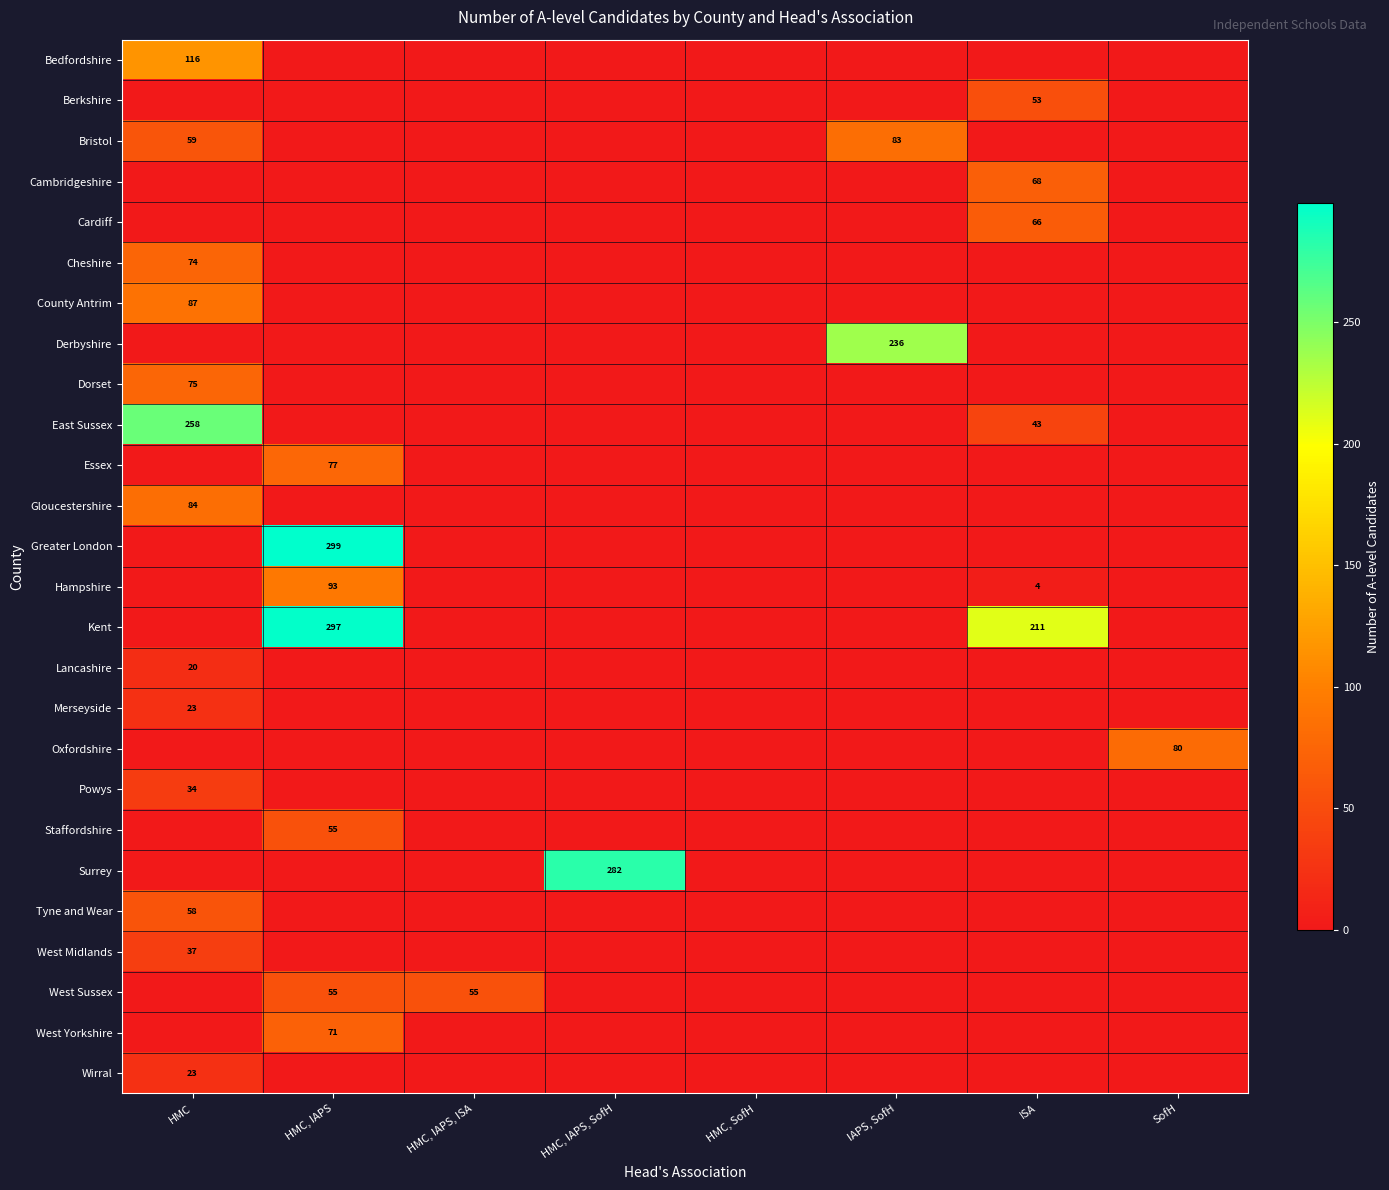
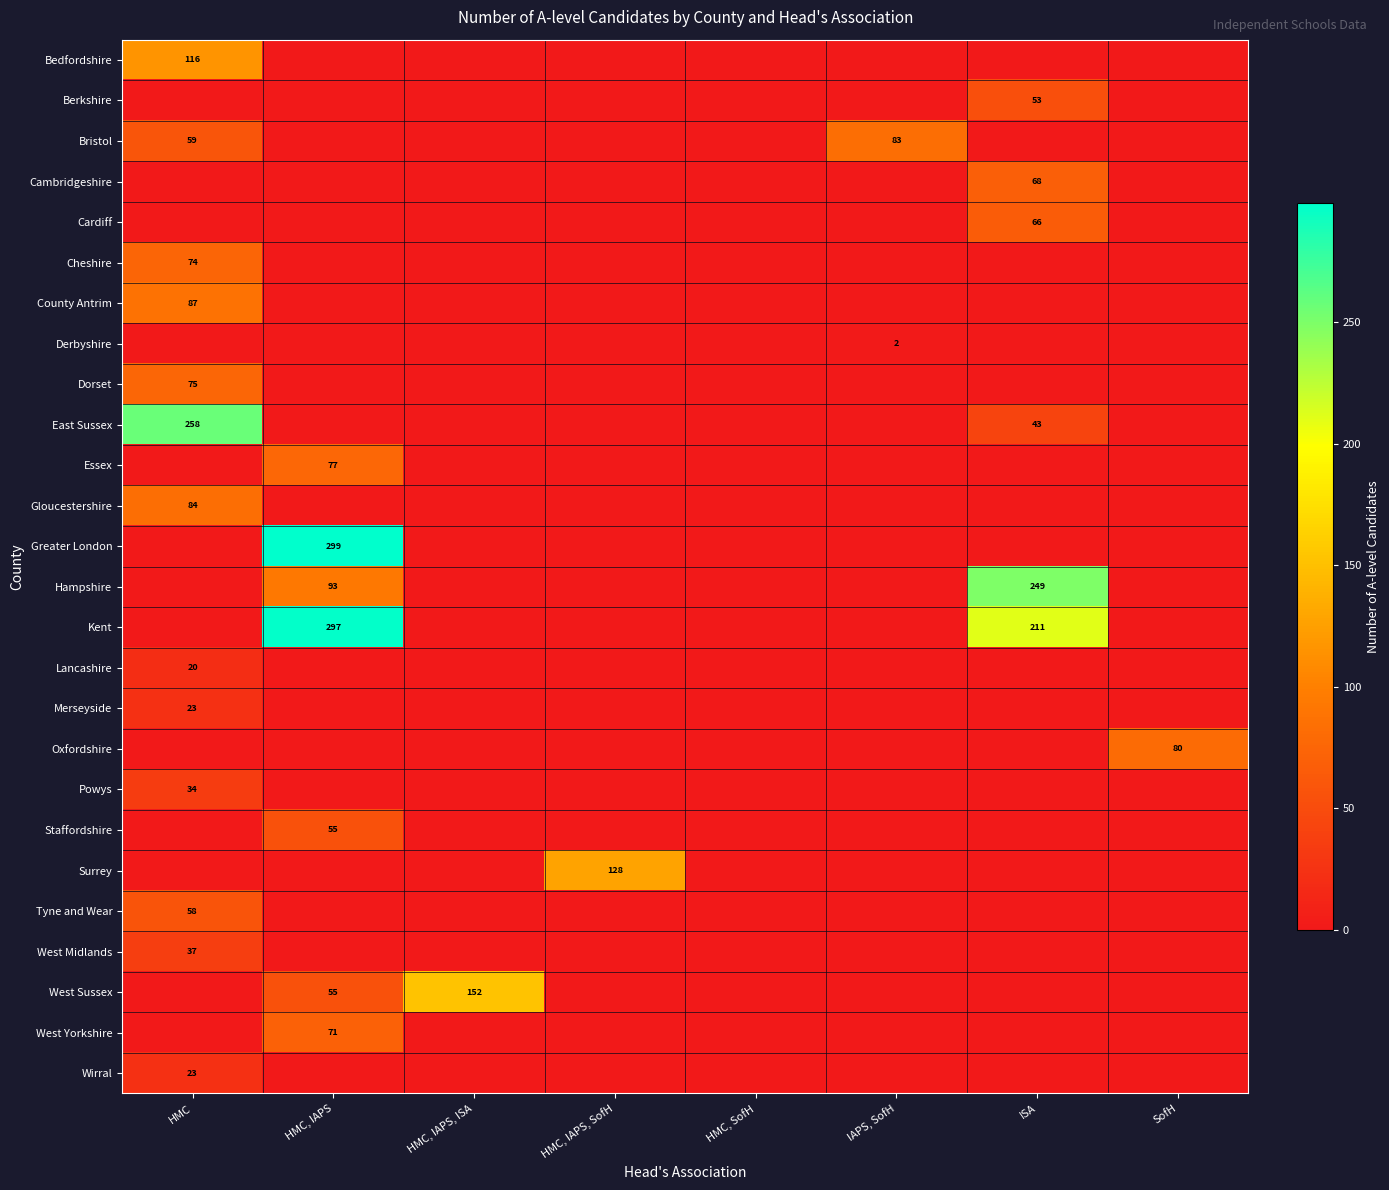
Derbyshire, IAPS, SofH: 236 -> 2
Hampshire, ISA: 4 -> 249
Surrey, HMC, IAPS, SofH: 282 -> 128
West Sussex, HMC, IAPS, ISA: 55 -> 152
